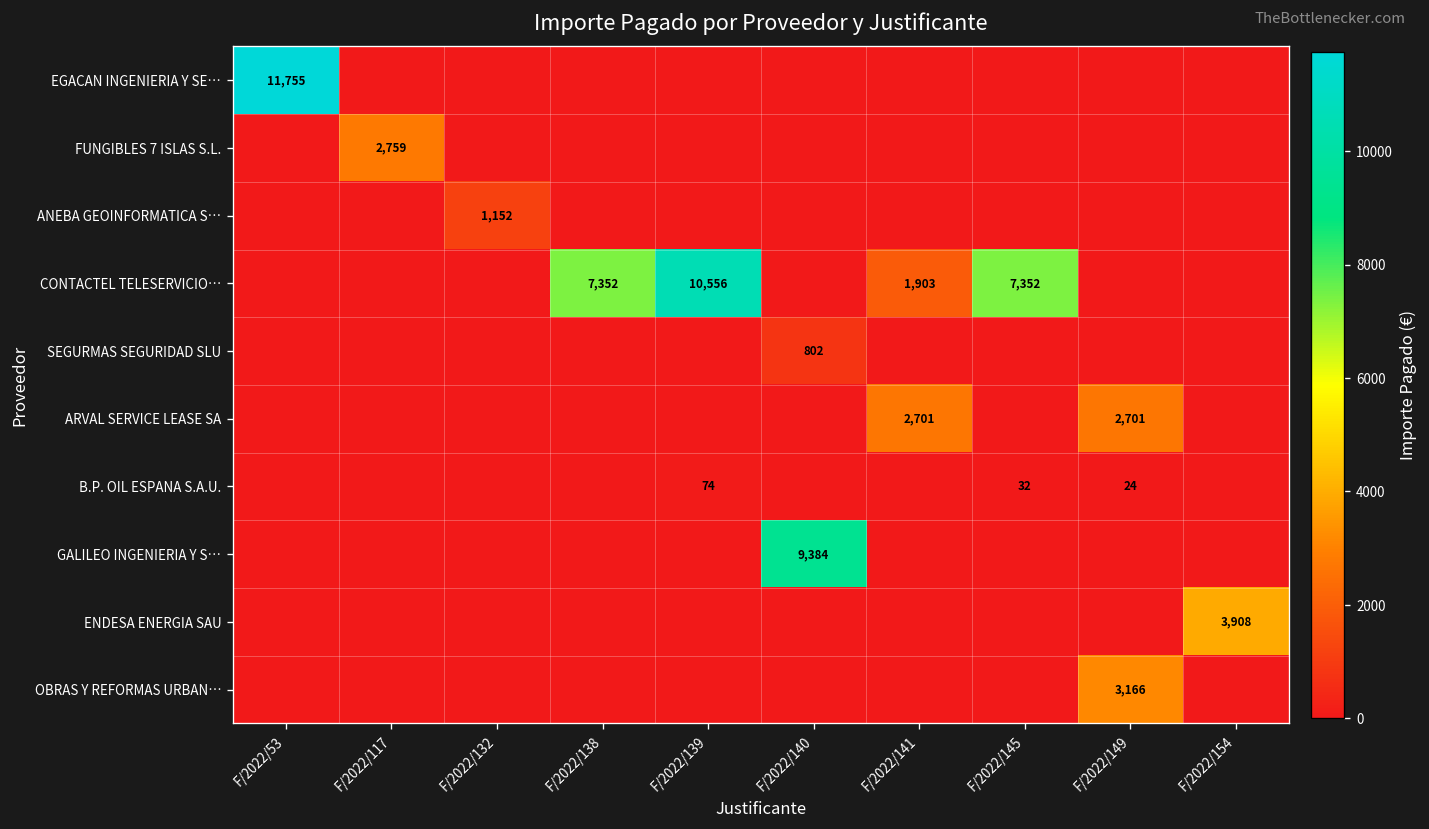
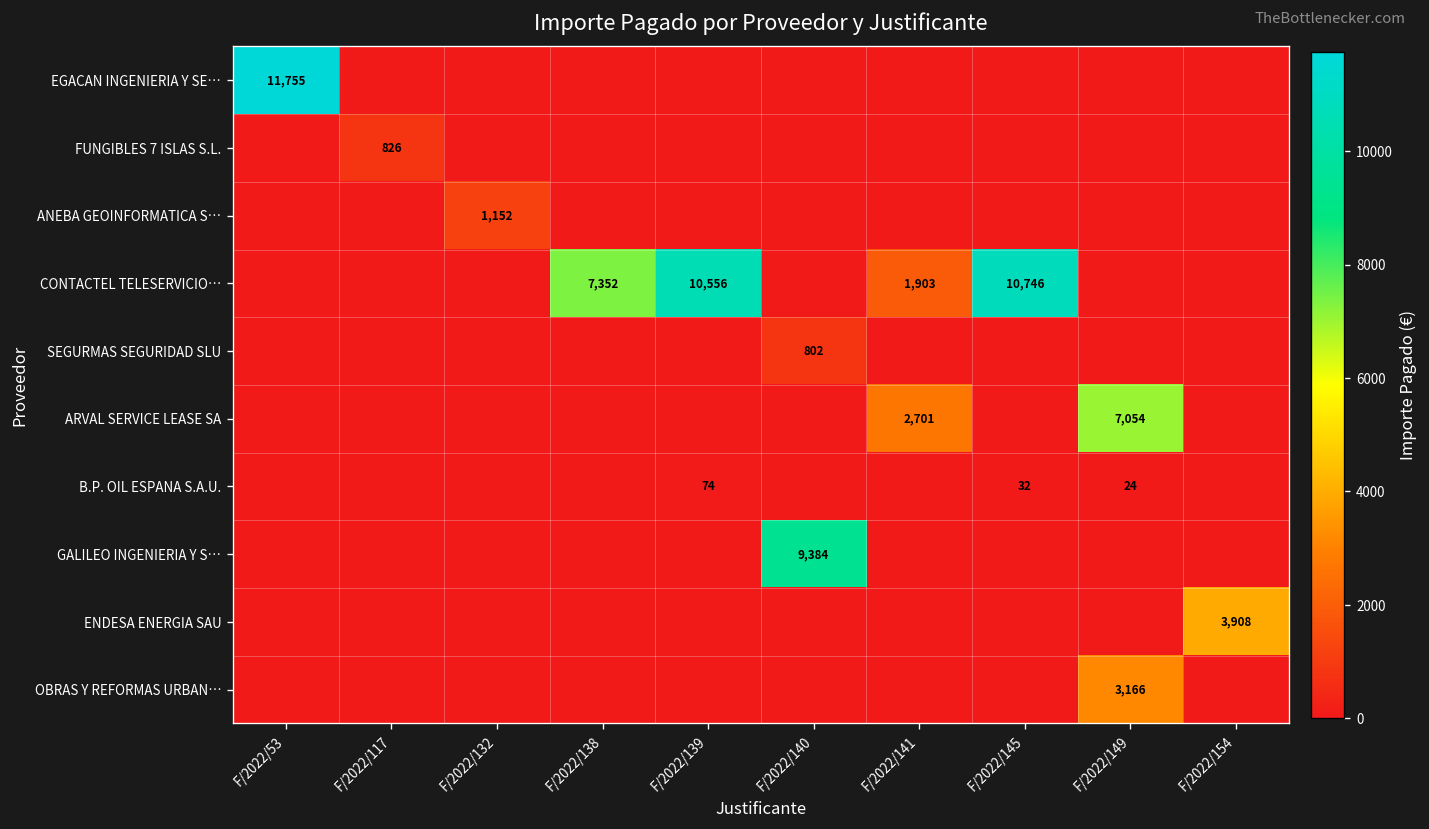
FUNGIBLES 7 ISLAS S.L., F/2022/117: 2,759 -> 826
CONTACTEL TELESERVICIO…, F/2022/145: 7,352 -> 10,746
ARVAL SERVICE LEASE SA, F/2022/149: 2,701 -> 7,054
